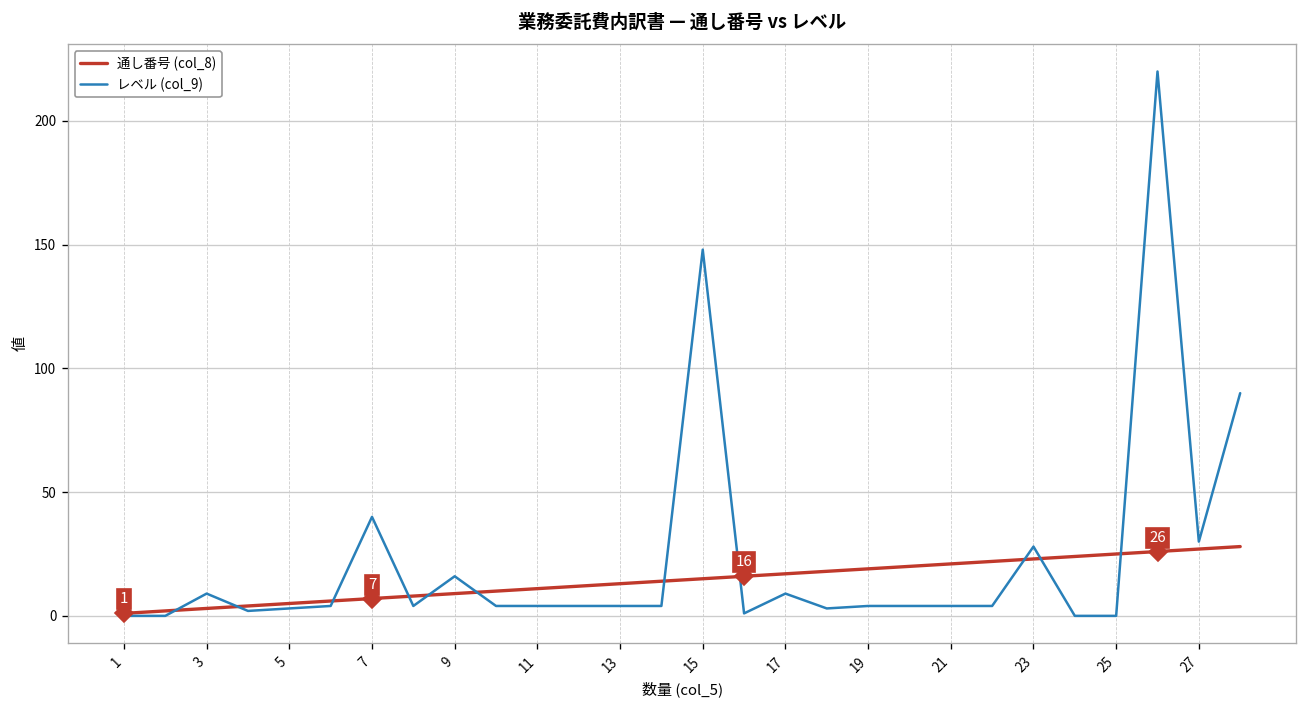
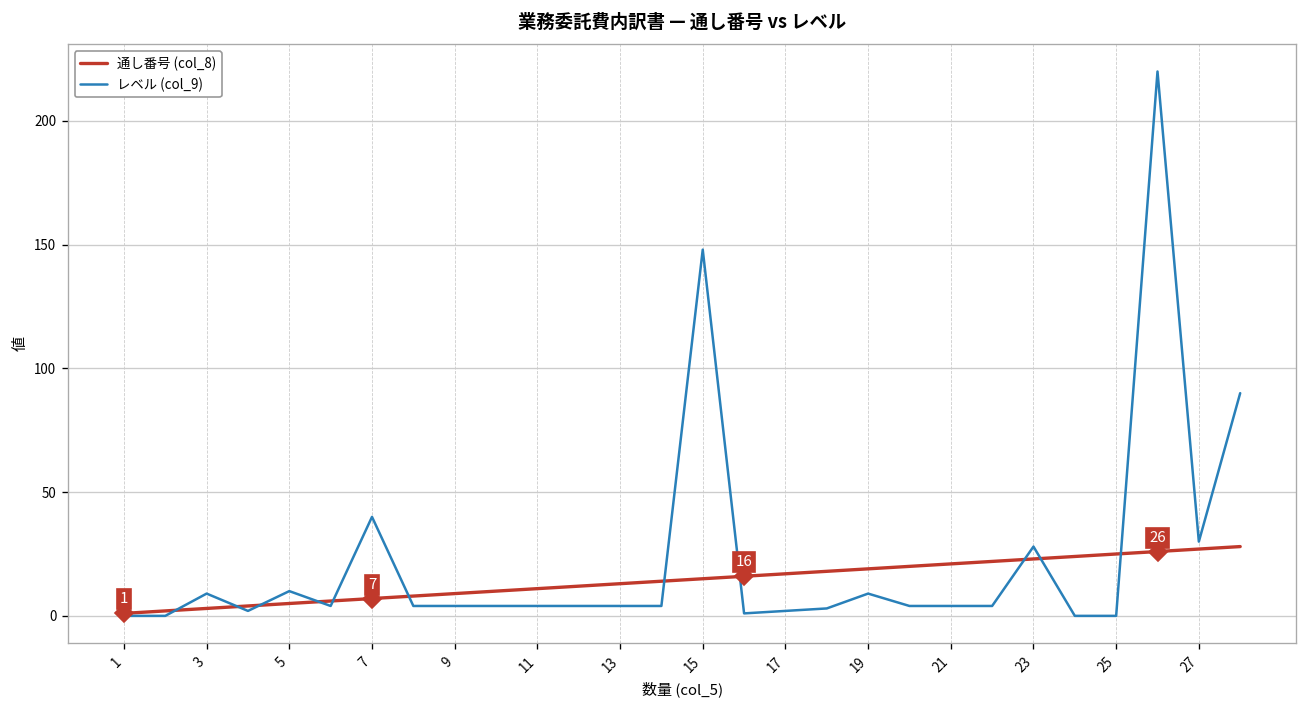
レベル (col_9), 5: 3 -> 10
レベル (col_9), 9: 16 -> 4
レベル (col_9), 17: 9 -> 2
レベル (col_9), 19: 4 -> 9
